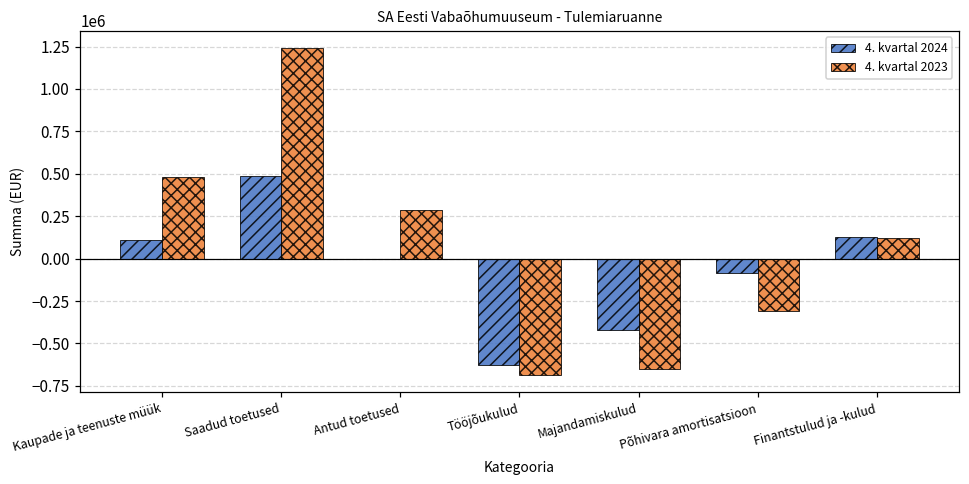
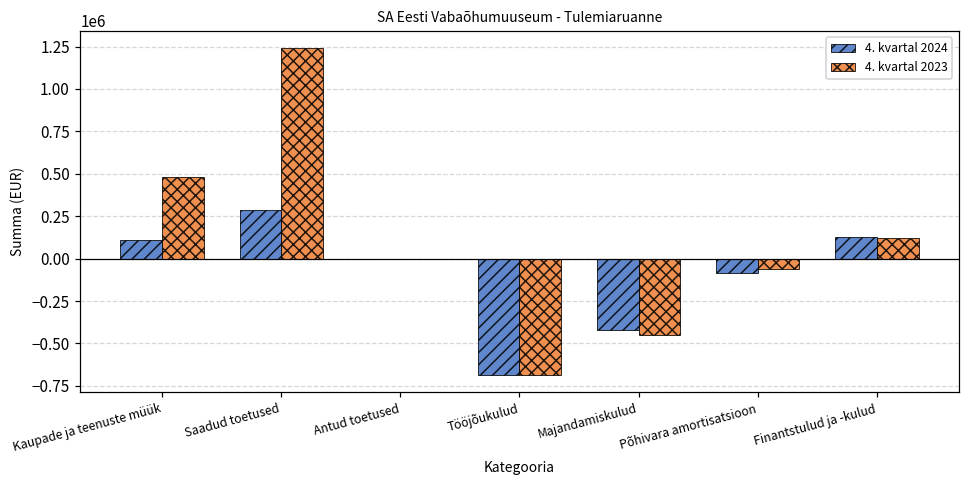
4. kvartal 2024, Saadud toetused: 480000 -> 290000
4. kvartal 2023, Antud toetused: 290000 -> 0
4. kvartal 2024, Tööjõukulud: -630000 -> -680000
4. kvartal 2023, Majandamiskulud: -650000 -> -450000
4. kvartal 2023, Põhivara amortisatsioon: -310000 -> -60000
